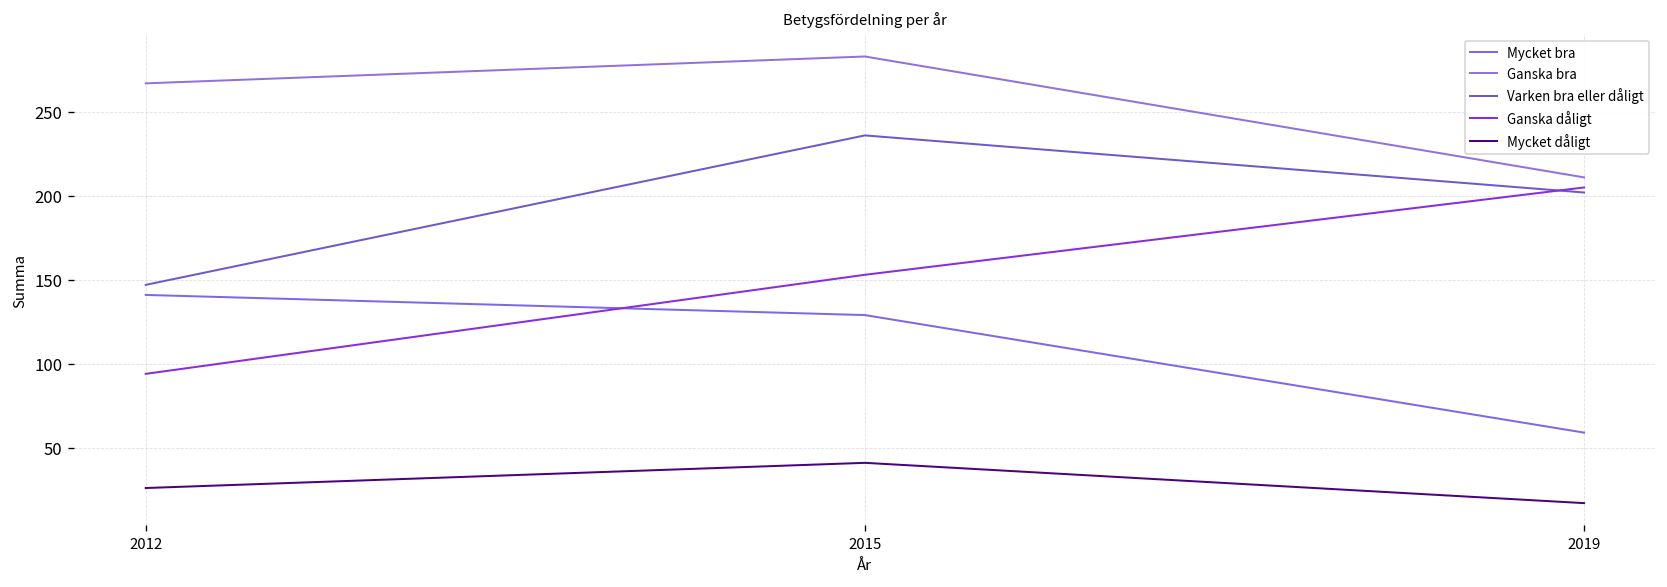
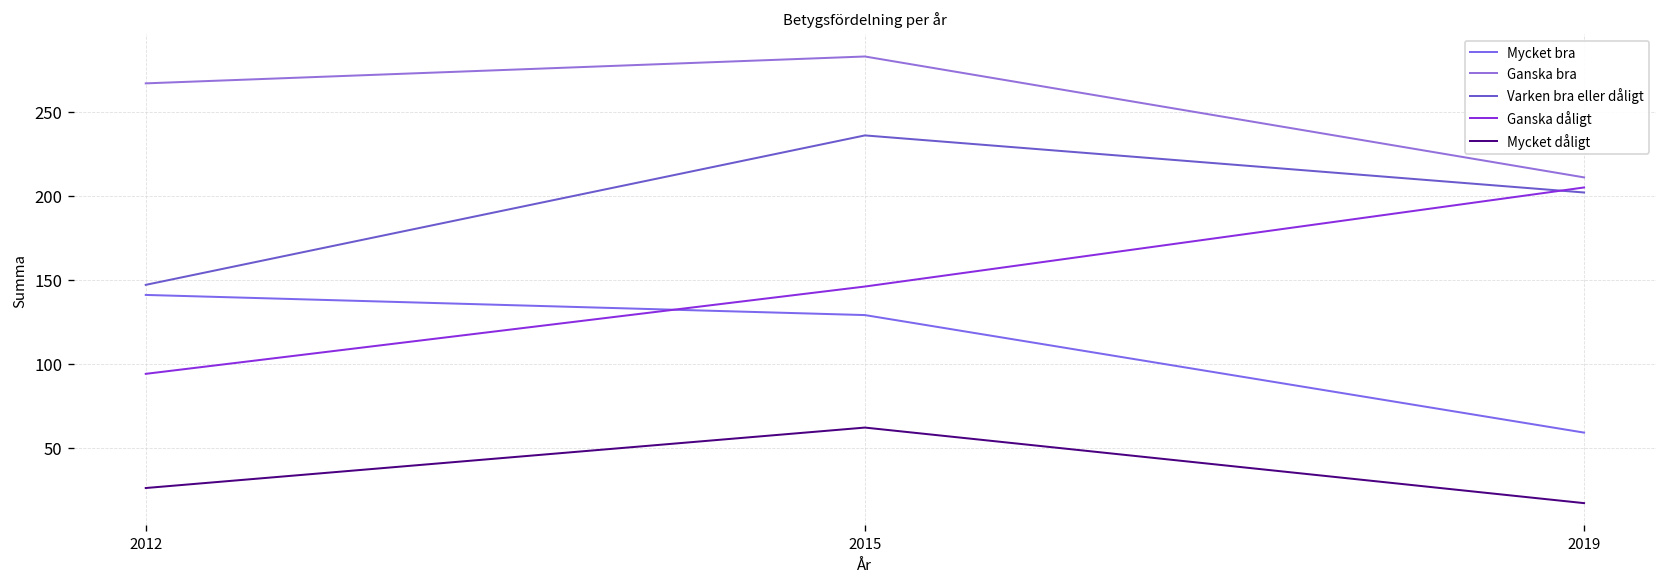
Ganska dåligt, 2015: 153 -> 146
Mycket dåligt, 2015: 41 -> 62
